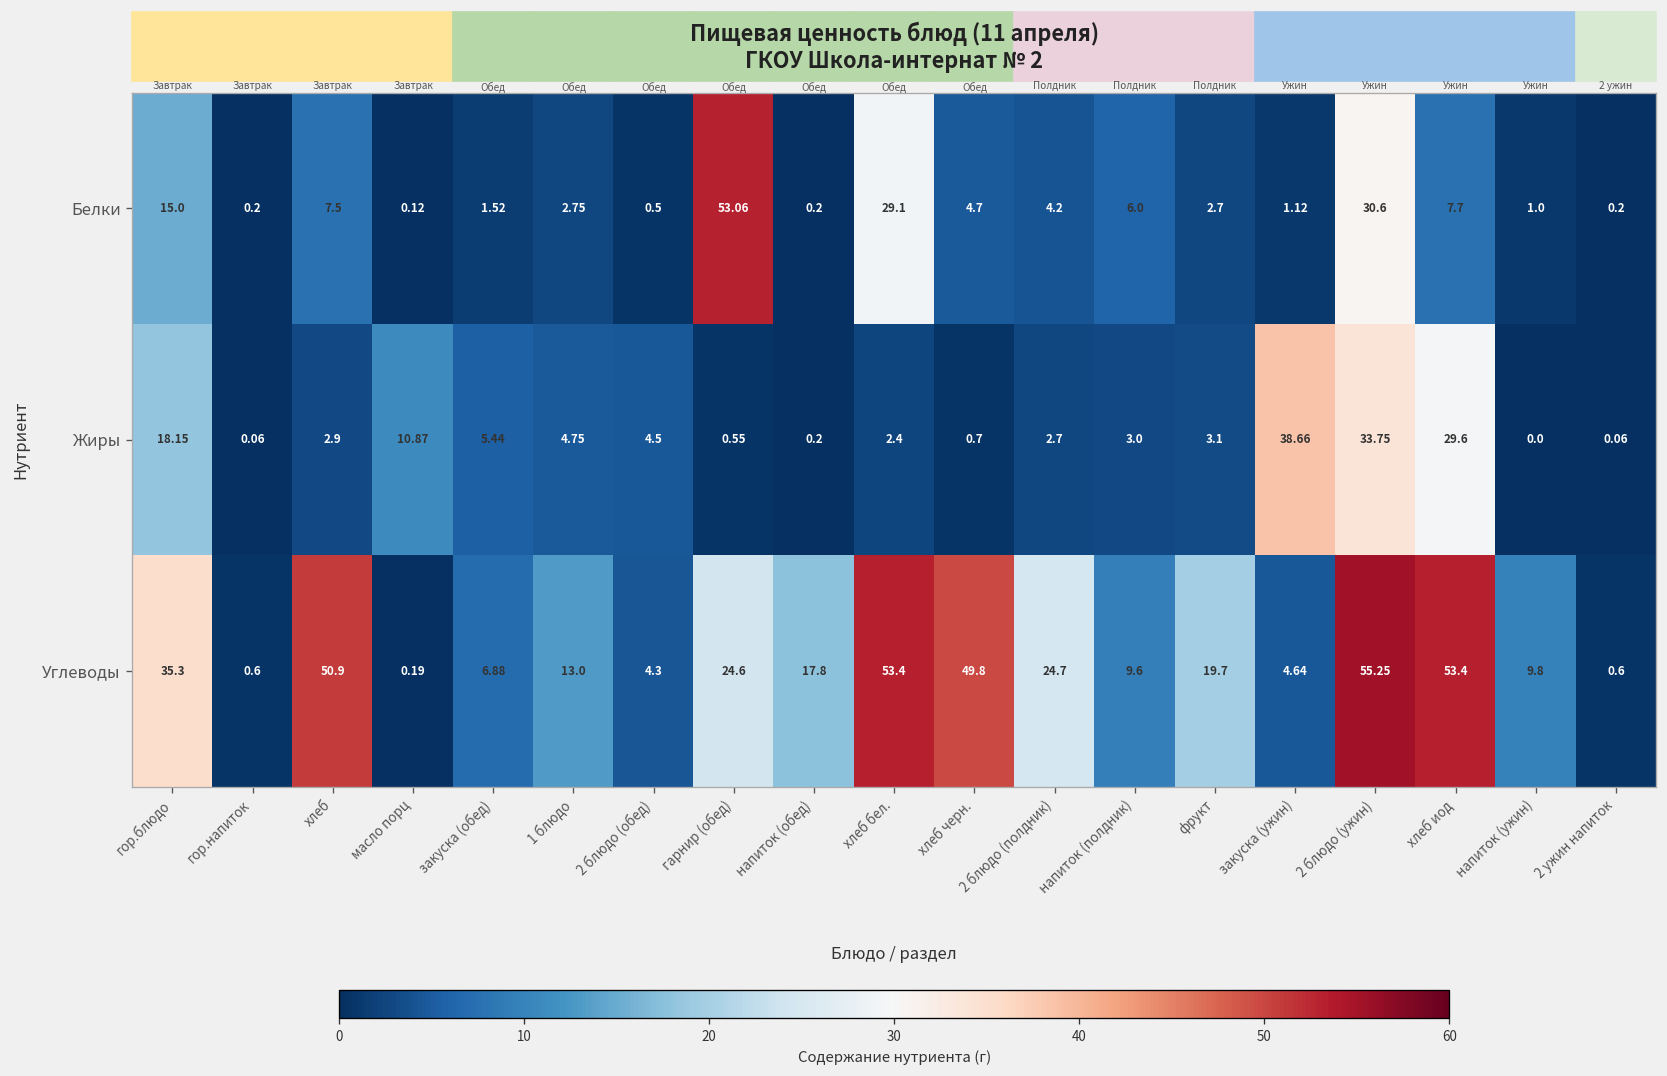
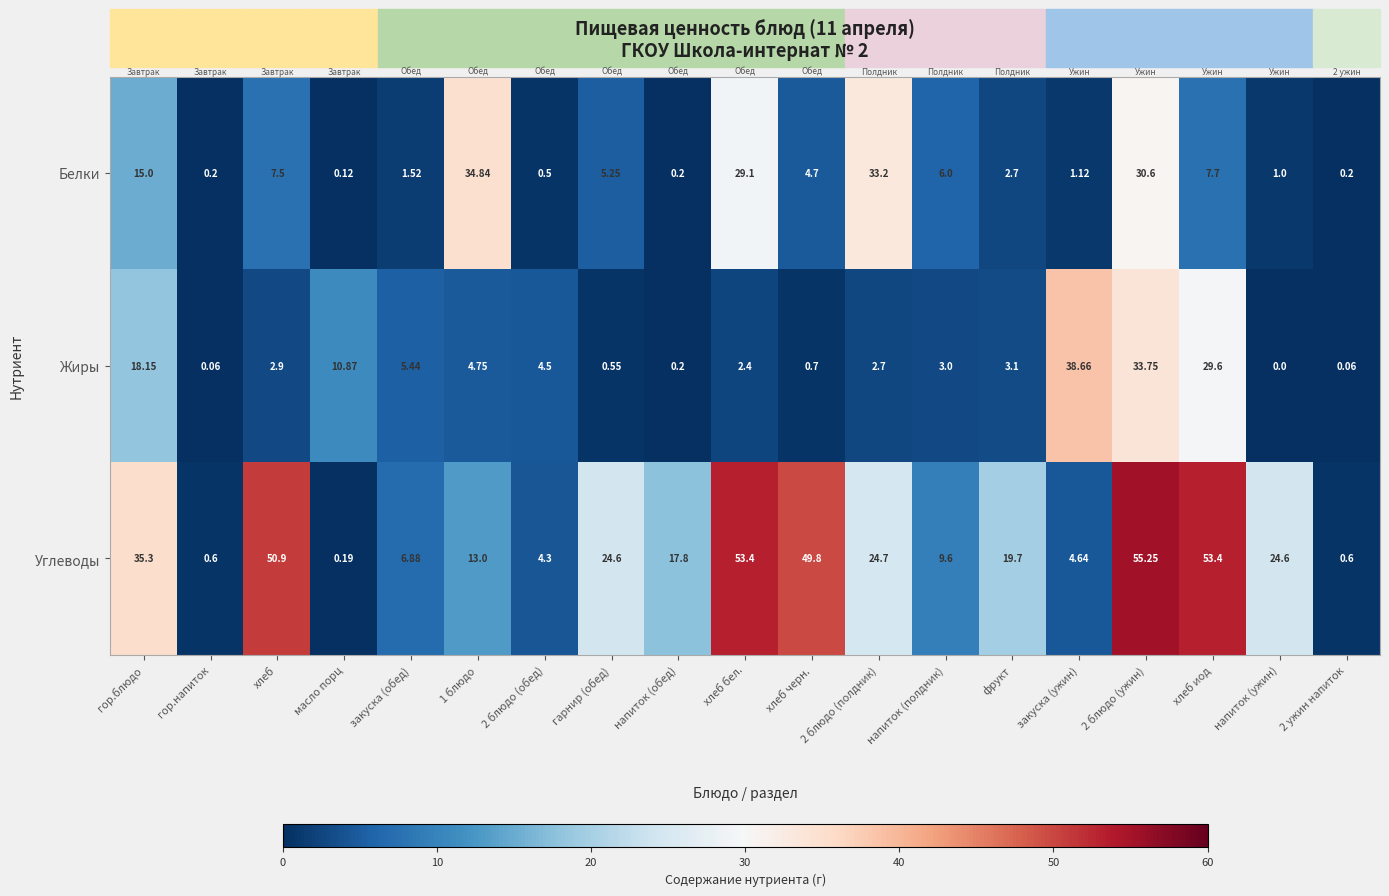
Белки, 1 блюдо: 2.75 -> 34.84
Белки, гарнир (обед): 53.06 -> 5.25
Белки, 2 блюдо (полдник): 4.2 -> 33.2
Углеводы, напиток (ужин): 9.8 -> 24.6
